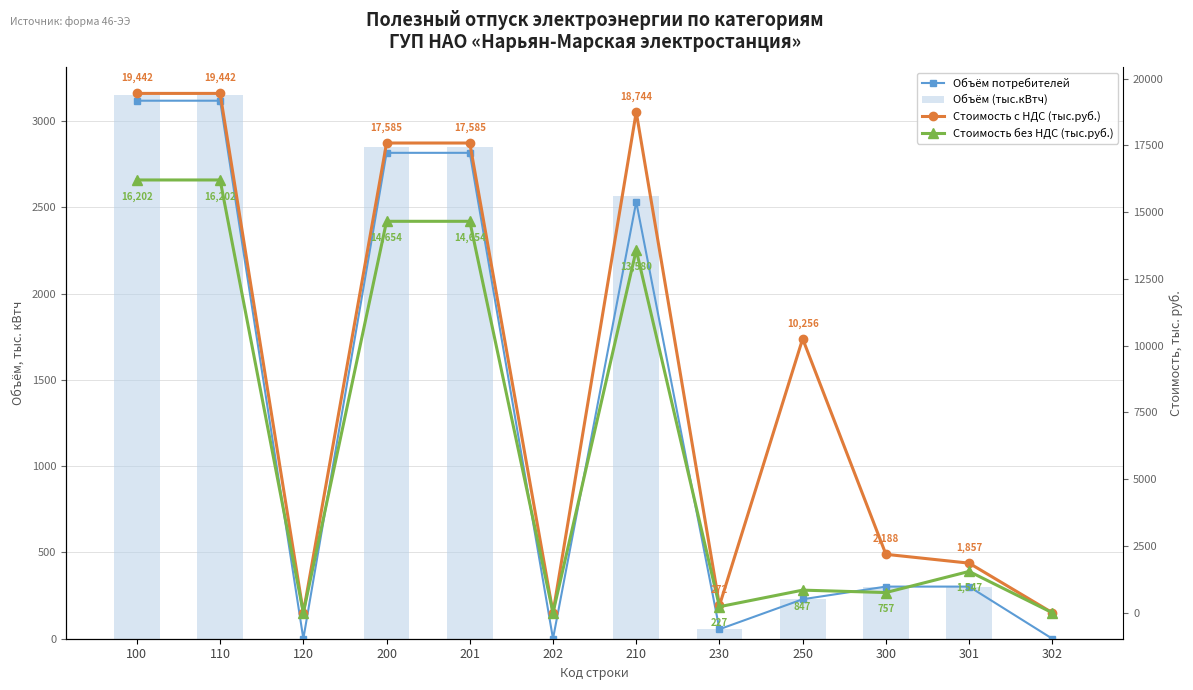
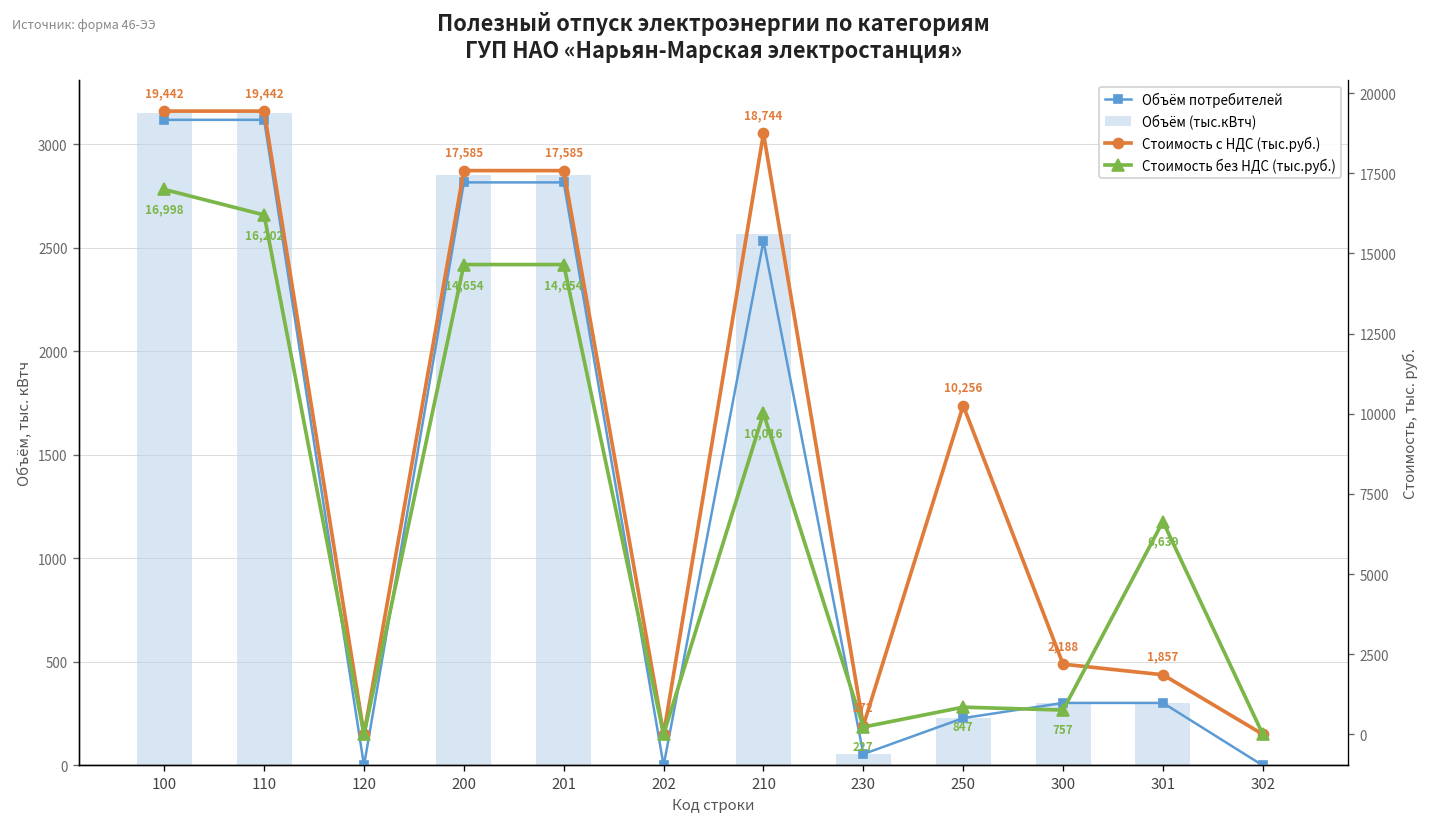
Стоимость без НДС (тыс.руб.), 100: 16,202 -> 16,998
Стоимость без НДС (тыс.руб.), 210: 13,580 -> 10,016
Стоимость без НДС (тыс.руб.), 301: 1,547 -> 6,639
